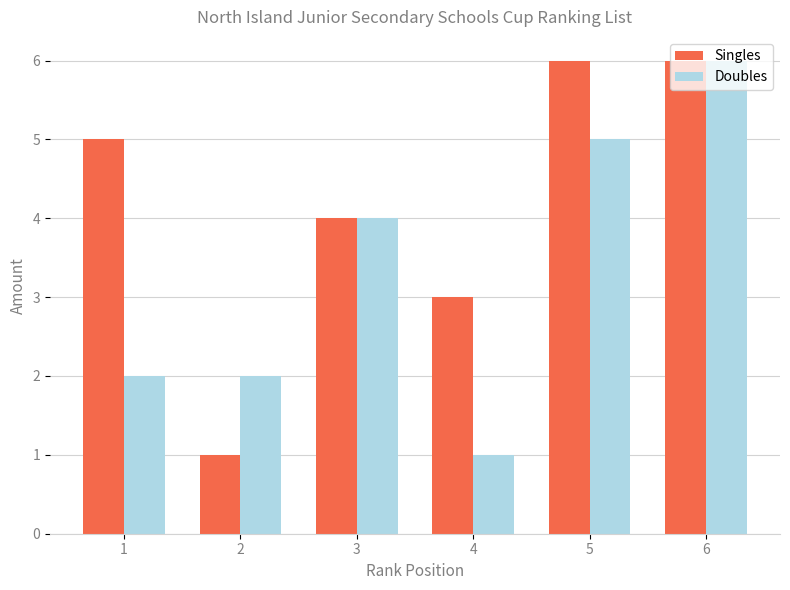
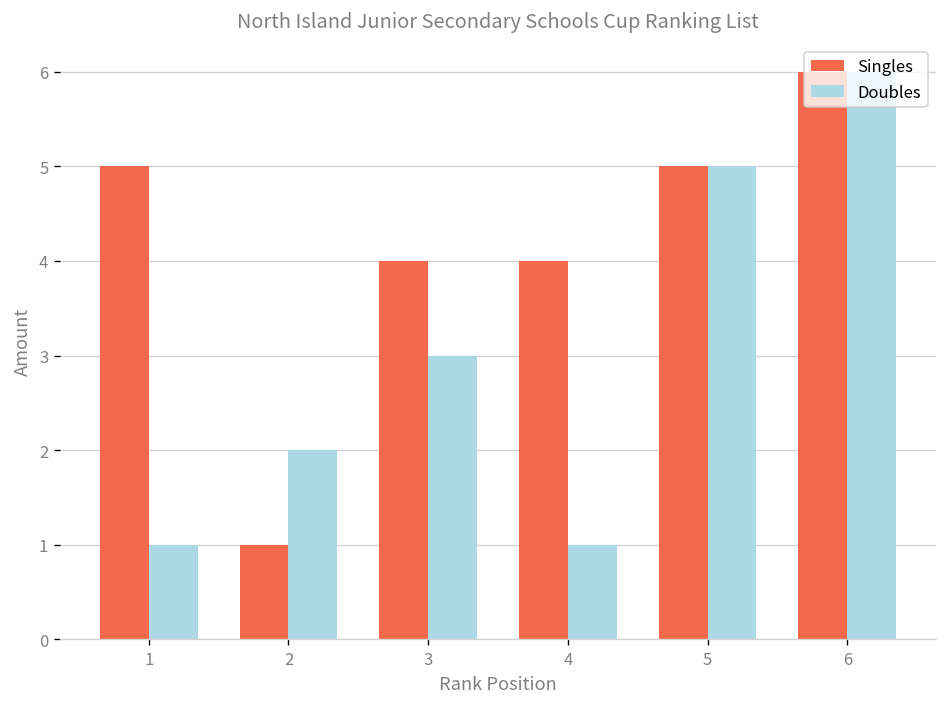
Doubles, 1: 2 -> 1
Doubles, 3: 4 -> 3
Singles, 4: 3 -> 4
Singles, 5: 6 -> 5
